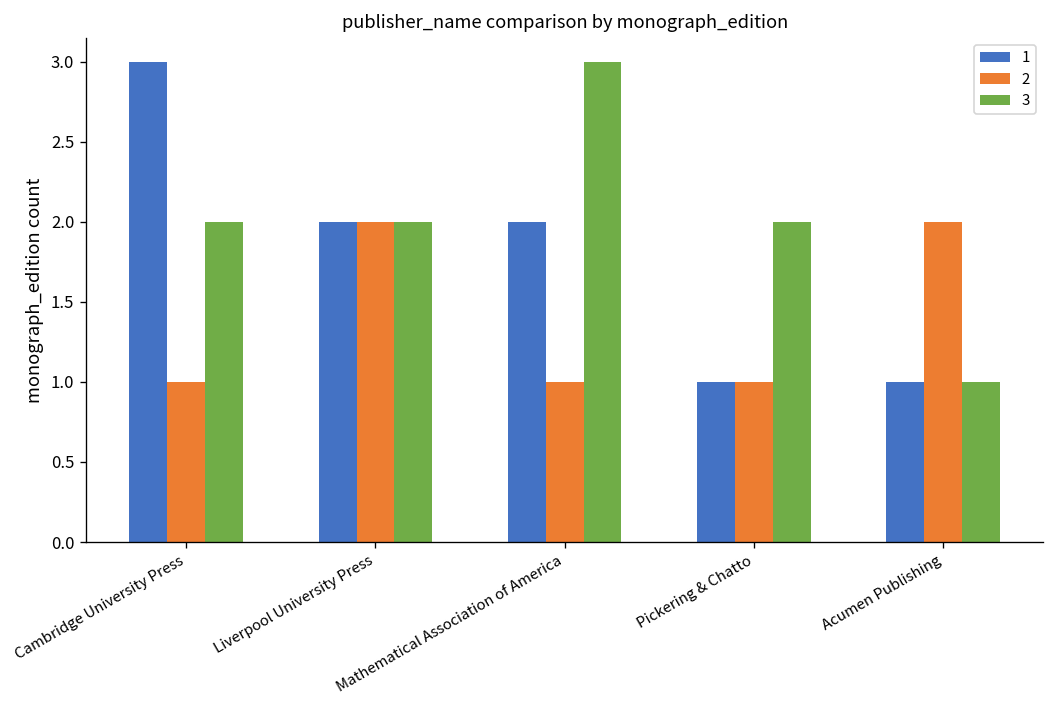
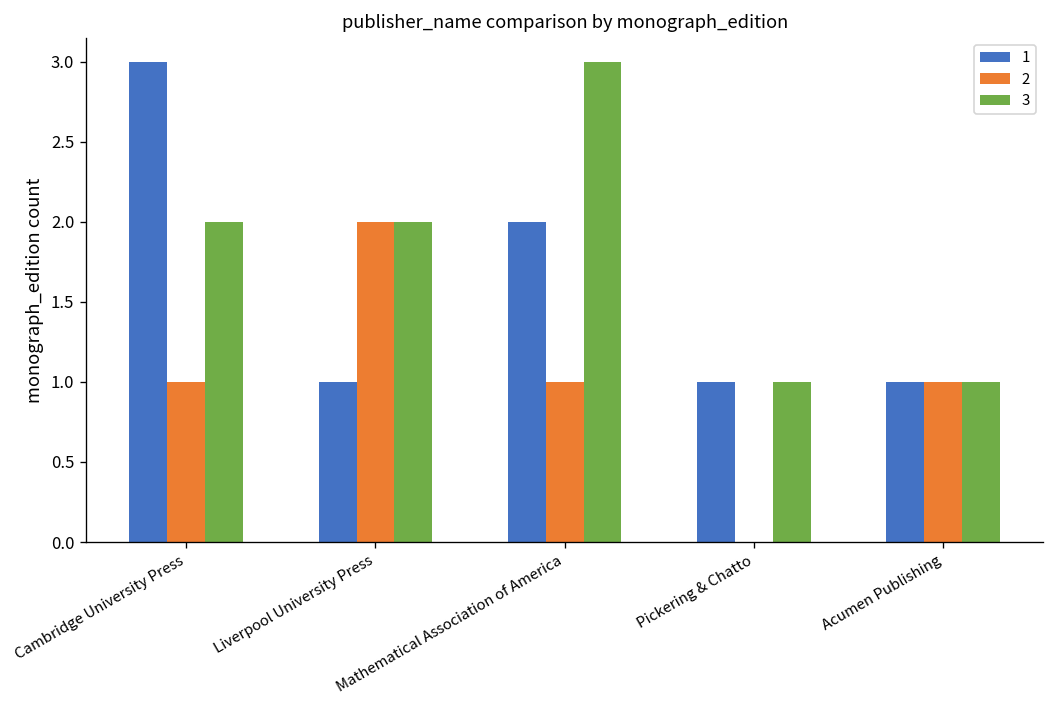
1, Liverpool University Press: 2 -> 1
2, Pickering & Chatto: 1 -> 0
3, Pickering & Chatto: 2 -> 1
2, Acumen Publishing: 2 -> 1
